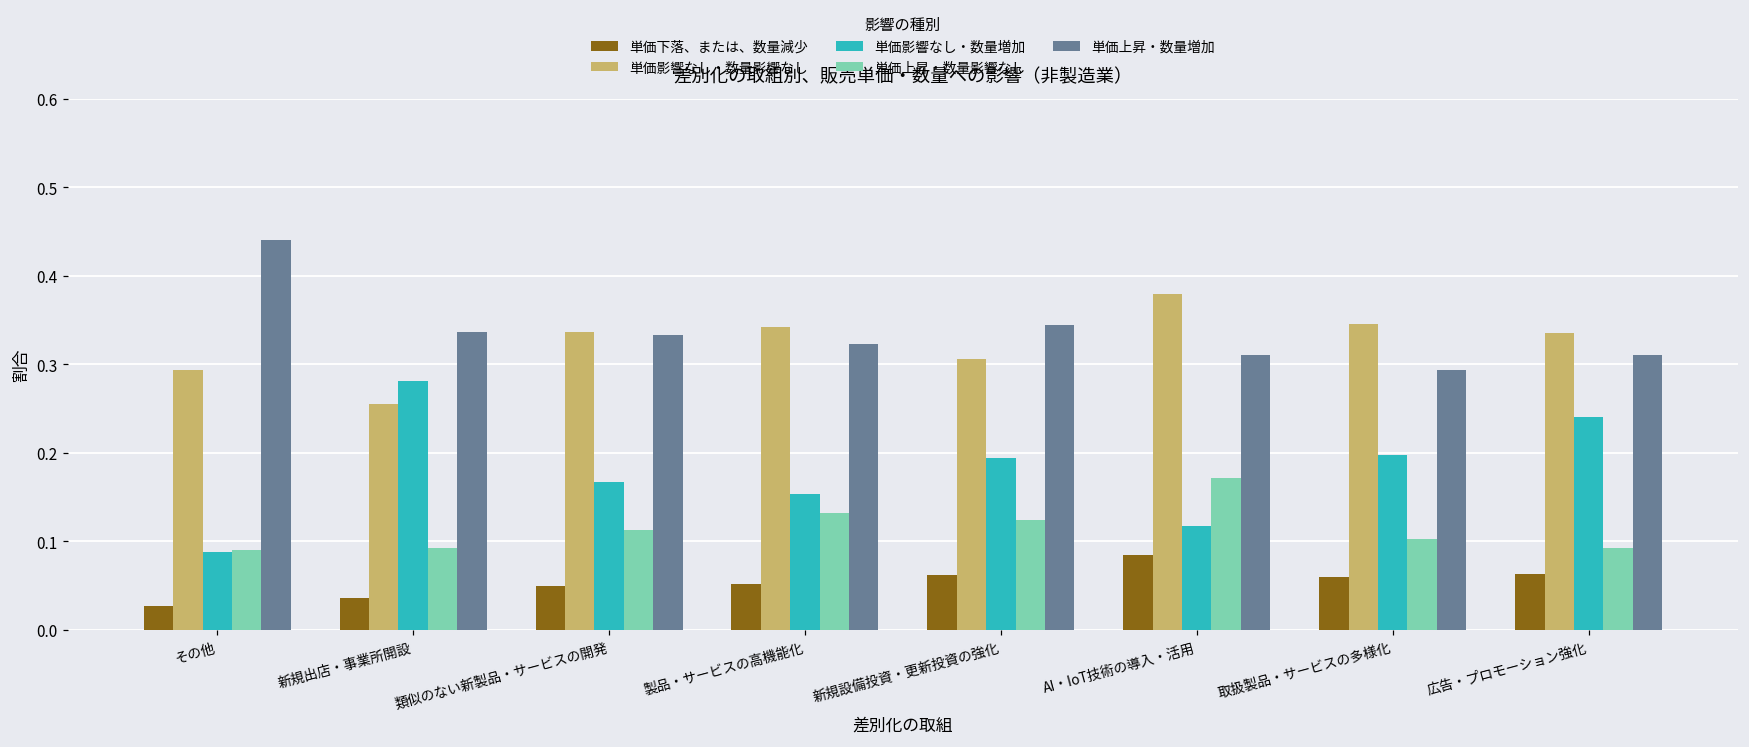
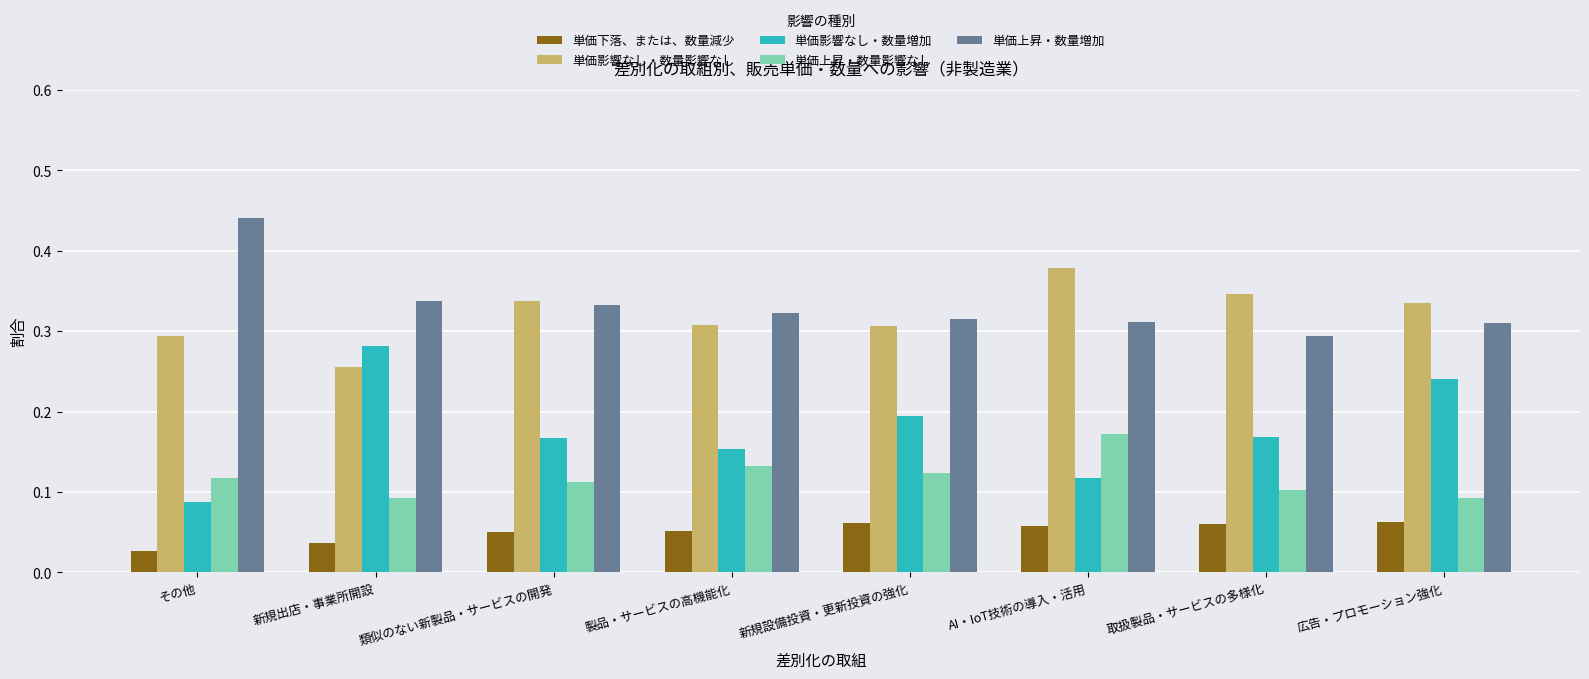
単価上昇・数量影響なし, その他: 0.09 -> 0.12
単価影響なし・数量影響なし, 製品・サービスの高機能化: 0.34 -> 0.31
単価上昇・数量増加, 新規設備投資・更新投資の強化: 0.34 -> 0.32
単価下落、または、数量減少, AI・IoT技術の導入・活用: 0.09 -> 0.06
単価影響なし・数量増加, 取扱製品・サービスの多様化: 0.20 -> 0.17
